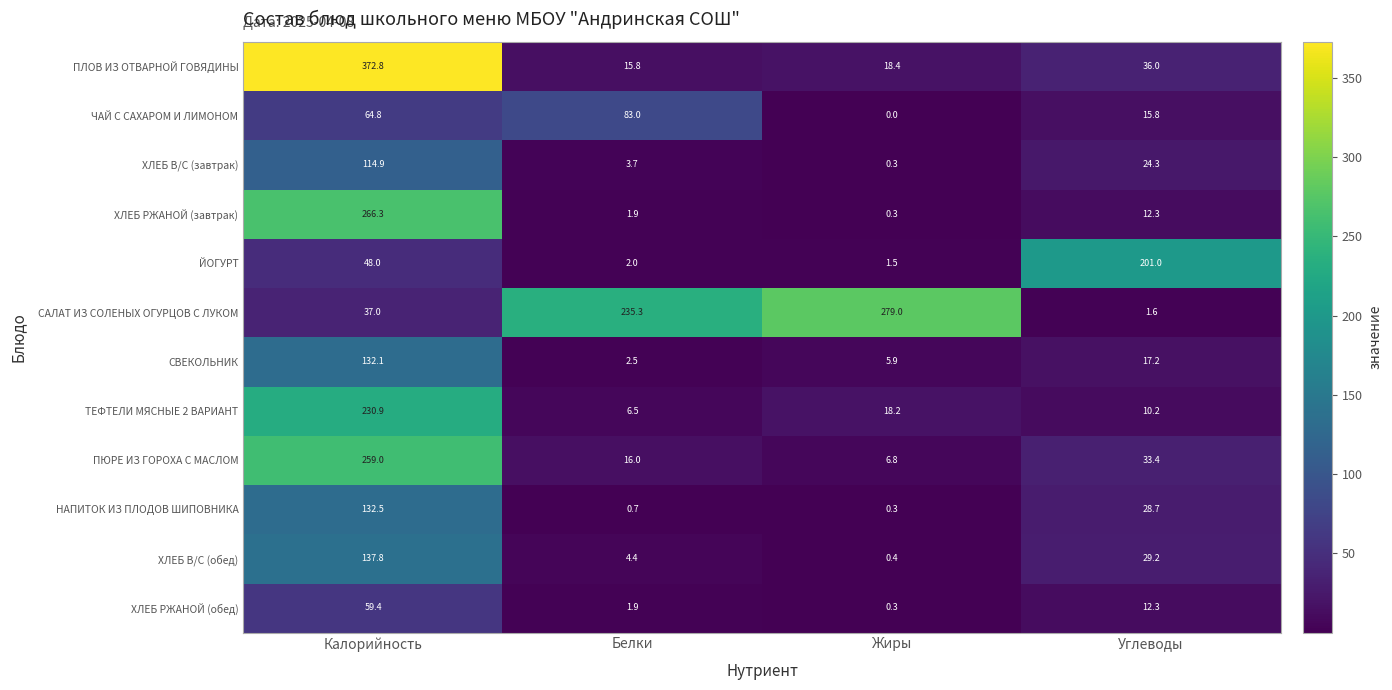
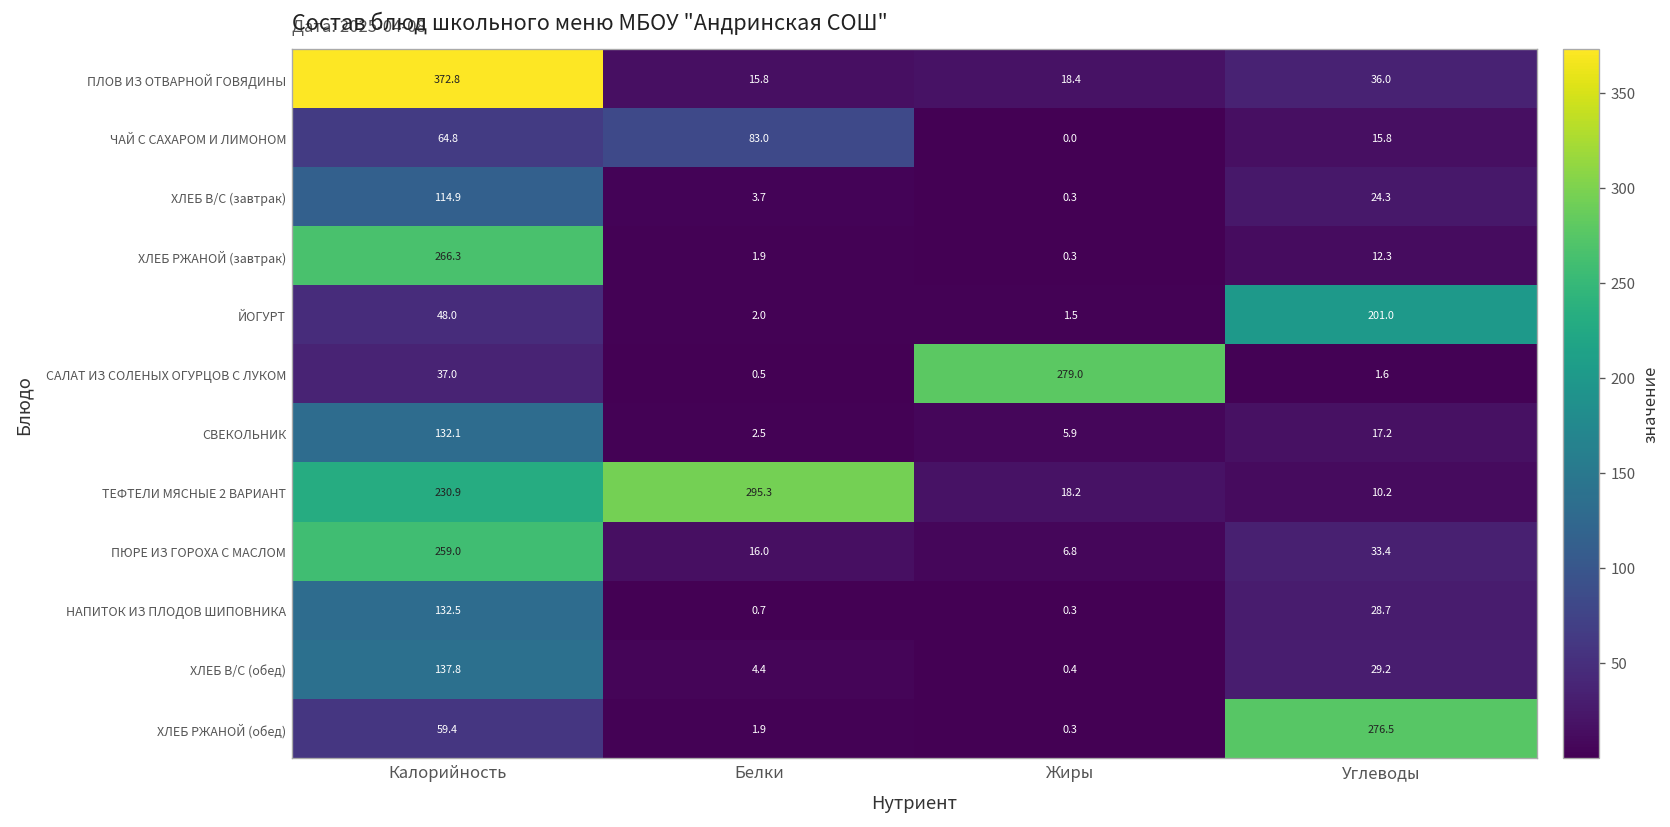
САЛАТ ИЗ СОЛЕНЫХ ОГУРЦОВ С ЛУКОМ, Белки: 235.3 -> 0.5
ТЕФТЕЛИ МЯСНЫЕ 2 ВАРИАНТ, Белки: 6.5 -> 295.3
ХЛЕБ РЖАНОЙ (обед), Углеводы: 12.3 -> 276.5
